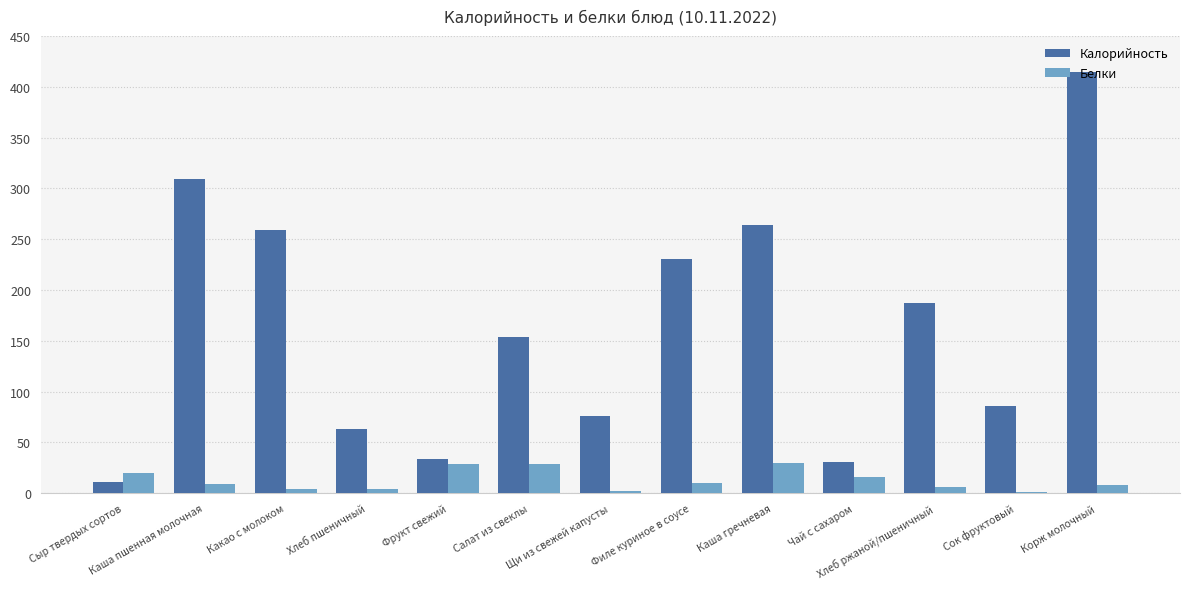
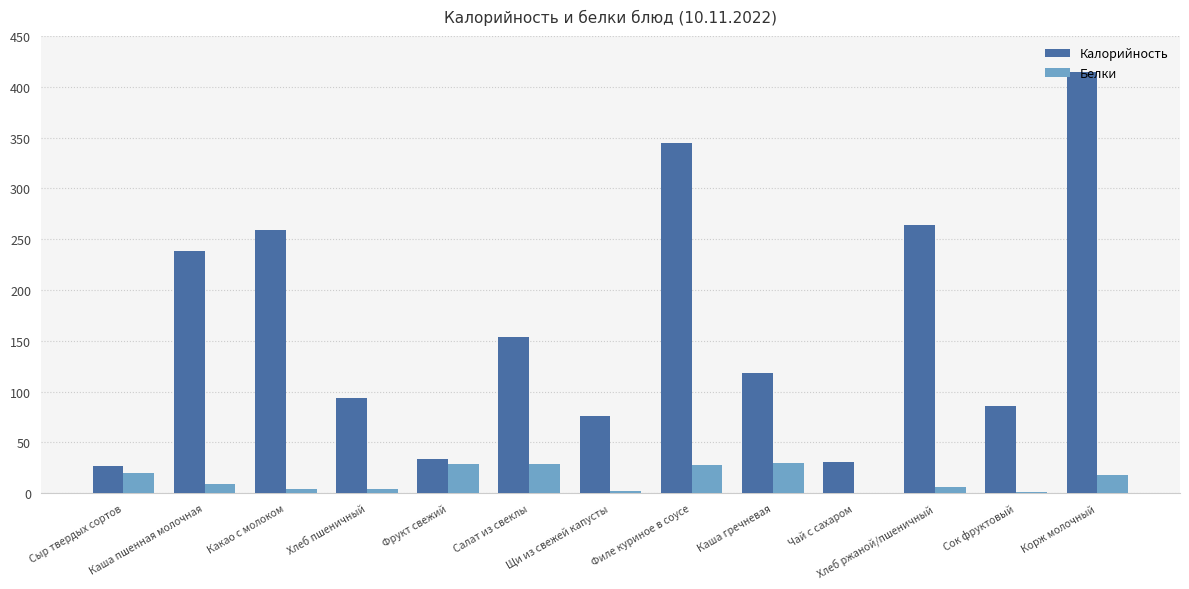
Калорийность, Сыр твердых сортов: 11 -> 27
Калорийность, Каша пшенная молочная: 309 -> 239
Калорийность, Хлеб пшеничный: 63 -> 94
Калорийность, Филе куриное в соусе: 231 -> 345
Белки, Филе куриное в соусе: 10 -> 28
Калорийность, Каша гречневая: 264 -> 119
Белки, Чай с сахаром: 16 -> 1
Калорийность, Хлеб ржаной/пшеничный: 187 -> 264
Белки, Корж молочный: 9 -> 18
